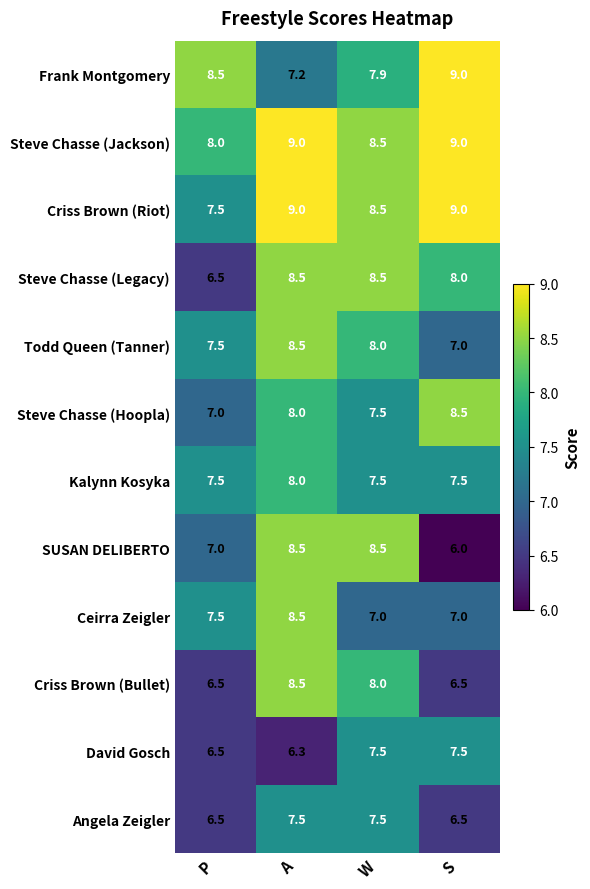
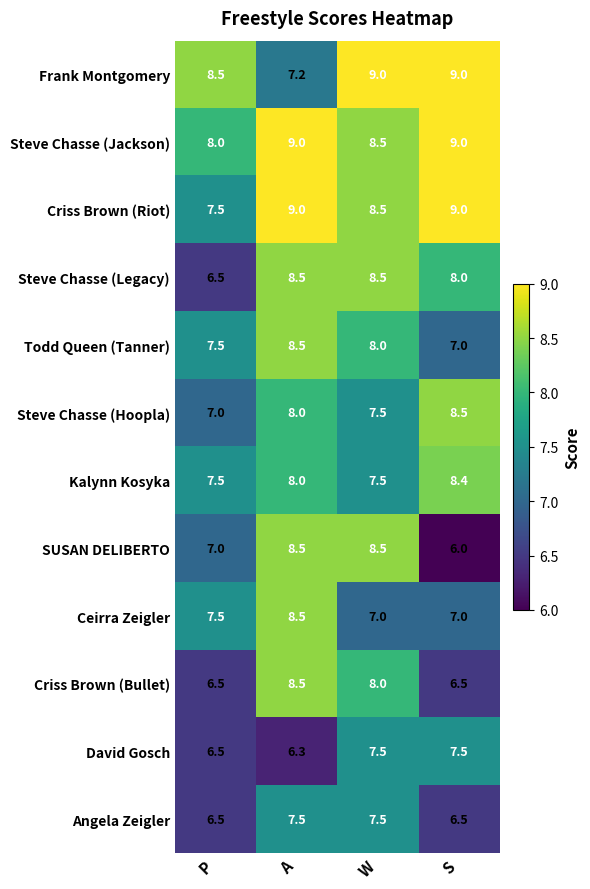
Frank Montgomery, W: 7.9 -> 9.0
Kalynn Kosyka, S: 7.5 -> 8.4
